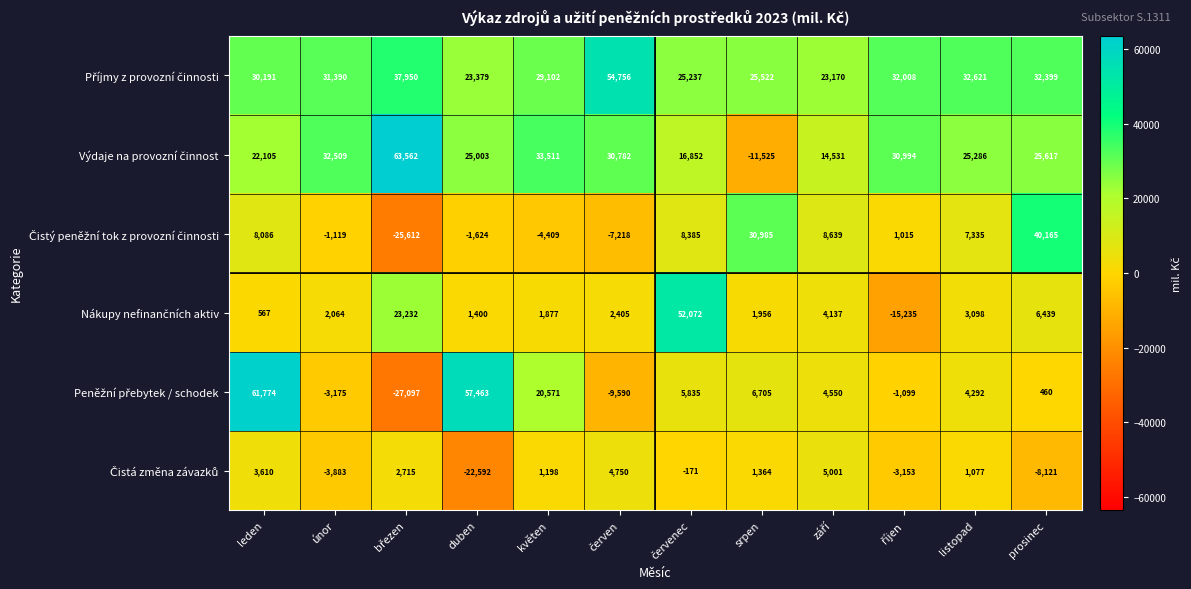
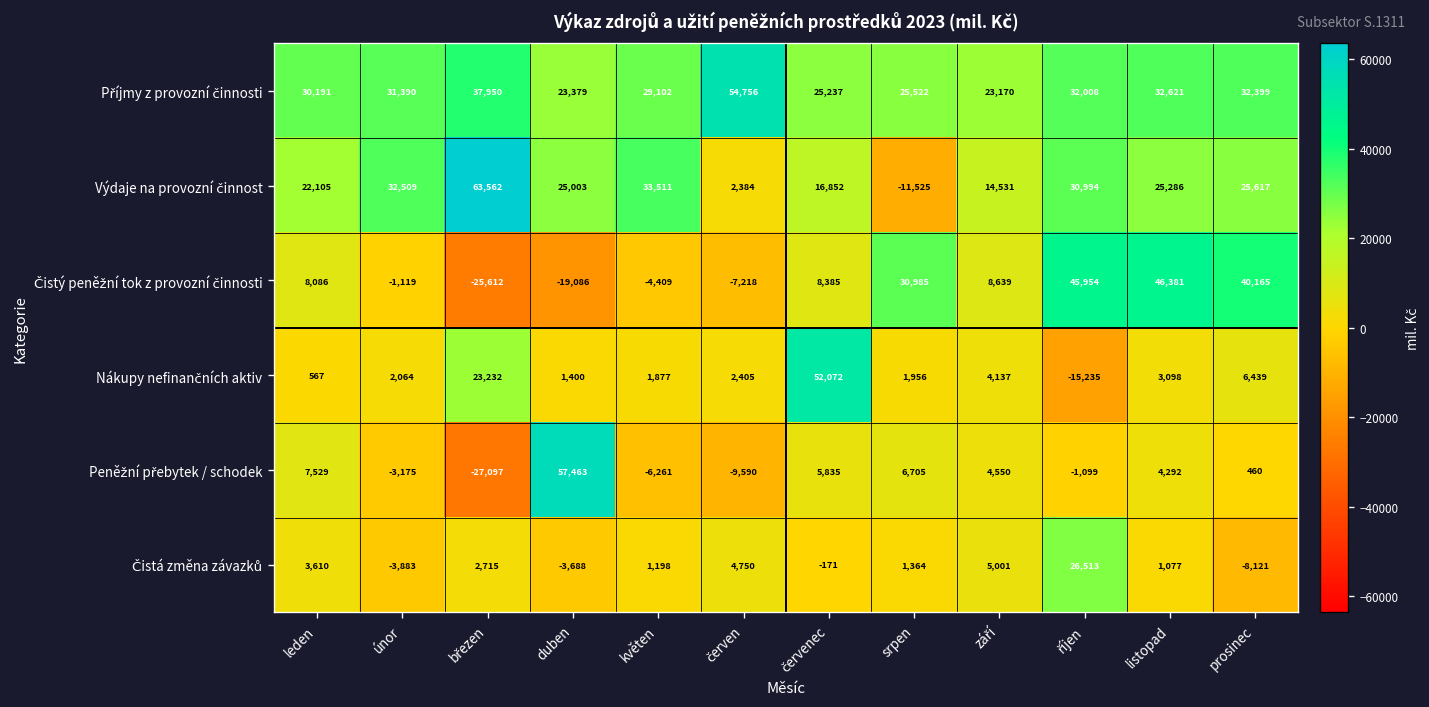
Výdaje na provozní činnost, červen: 30,782 -> 2,384
Čistý peněžní tok z provozní činnosti, duben: -1,624 -> -19,086
Čistý peněžní tok z provozní činnosti, říjen: 1,015 -> 45,954
Čistý peněžní tok z provozní činnosti, listopad: 7,335 -> 46,381
Peněžní přebytek / schodek, leden: 61,774 -> 7,529
Peněžní přebytek / schodek, květen: 20,571 -> -6,261
Čistá změna závazků, duben: -22,592 -> -3,688
Čistá změna závazků, říjen: -3,153 -> 26,513
